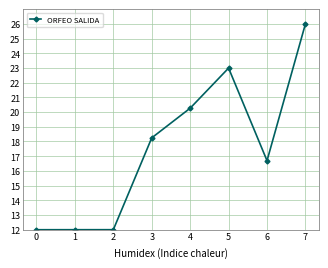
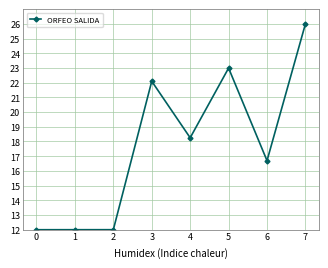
3: 18.2 -> 22.1
4: 20.3 -> 18.3
